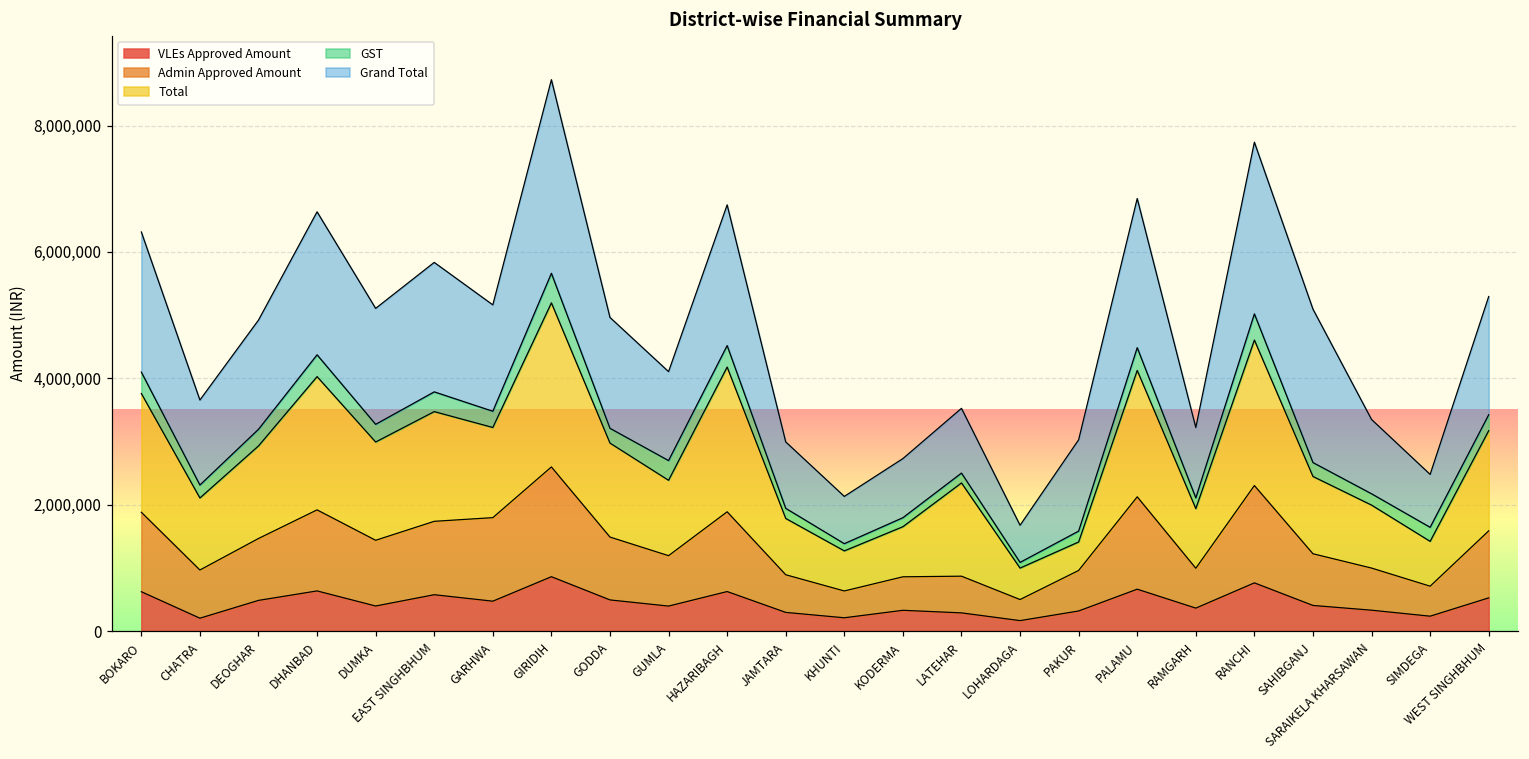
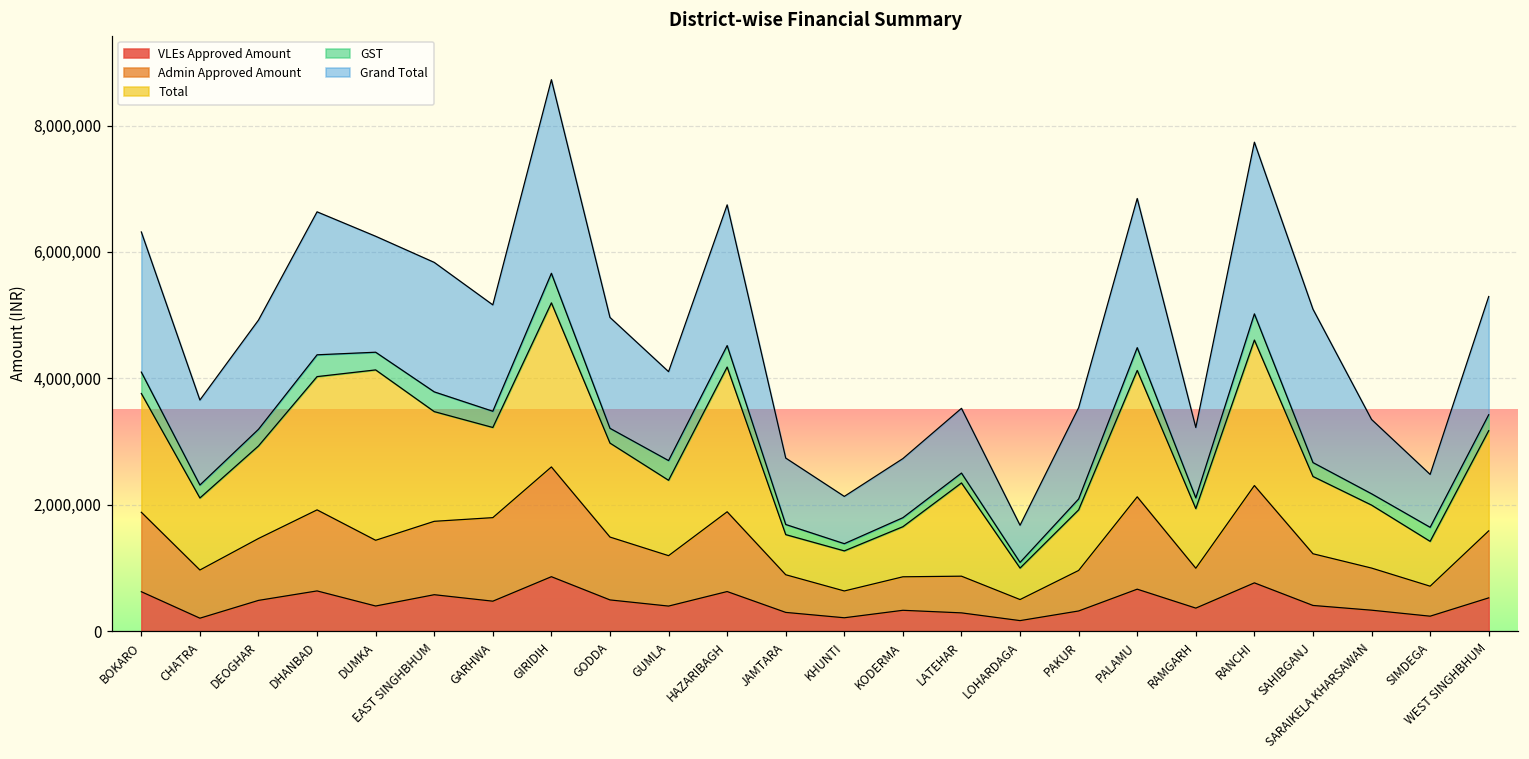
Total, DUMKA: 1,600,000 -> 2,700,000
Total, JAMTARA: 900,000 -> 600,000
Total, PAKUR: 500,000 -> 1,000,000
